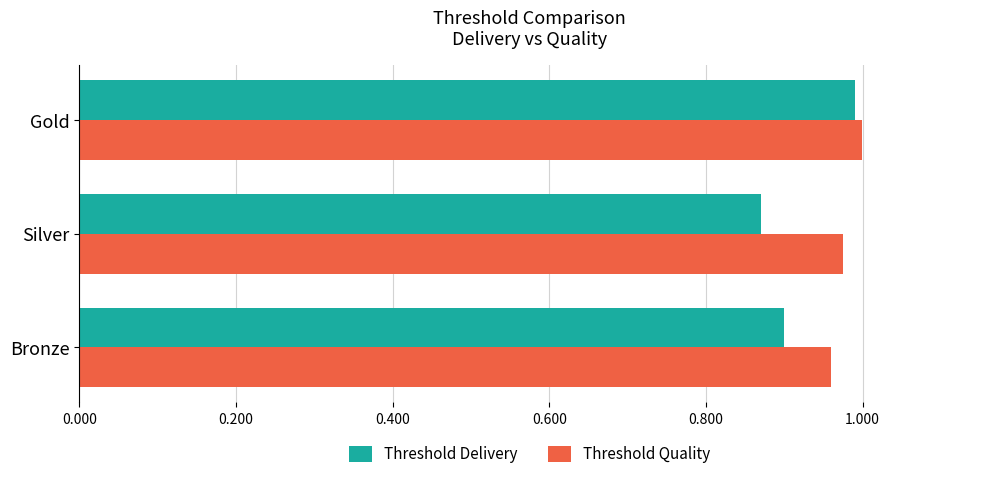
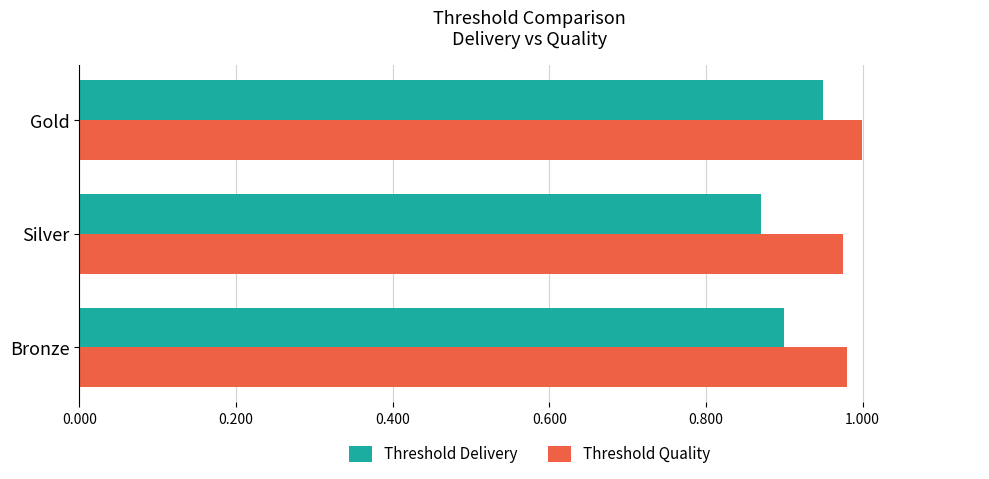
Threshold Delivery, Gold: 0.99 -> 0.95
Threshold Quality, Bronze: 0.96 -> 0.98
